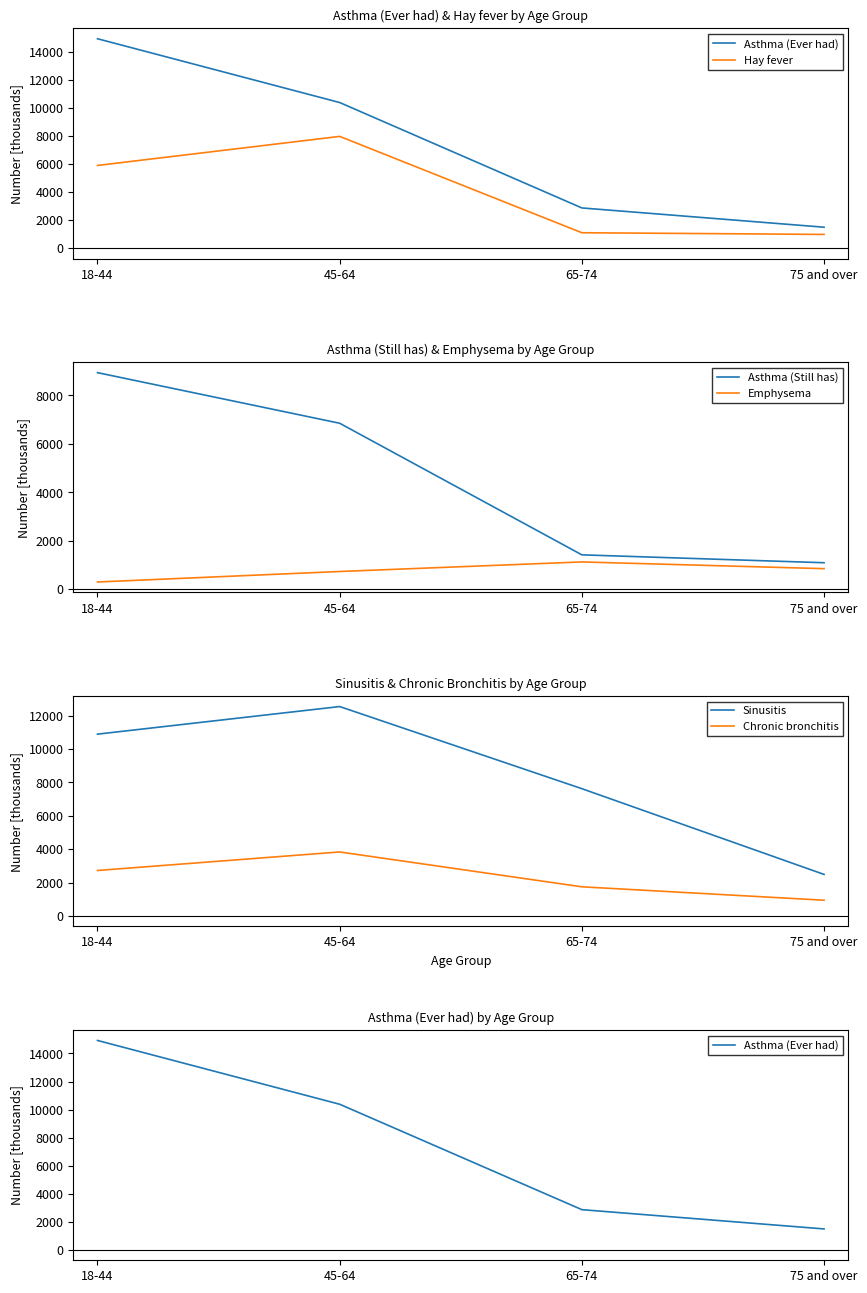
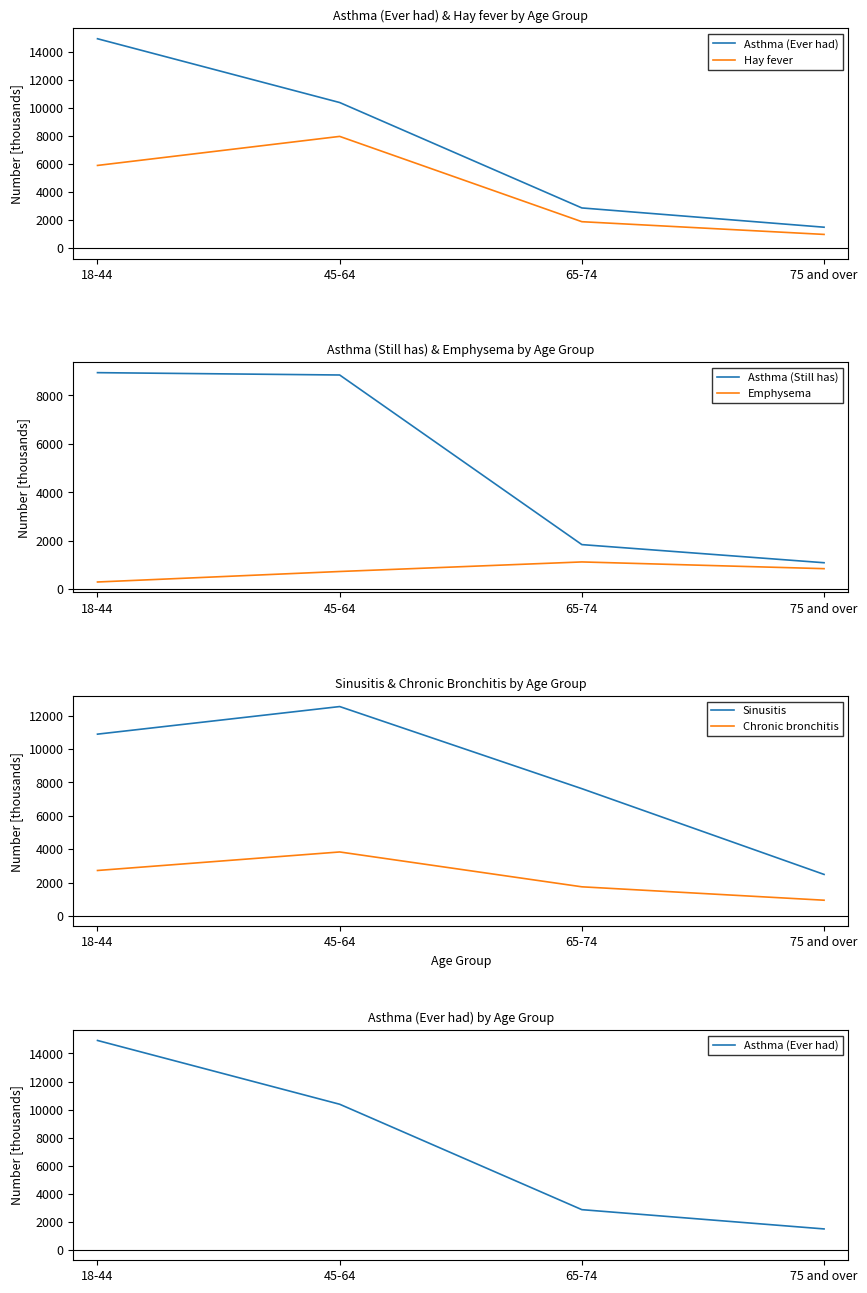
Asthma (Ever had) & Hay fever by Age Group, Hay fever, 65-74: 1100 -> 1900
Asthma (Still has) & Emphysema by Age Group, Asthma (Still has), 45-64: 6900 -> 8800
Asthma (Still has) & Emphysema by Age Group, Asthma (Still has), 65-74: 1400 -> 1800
